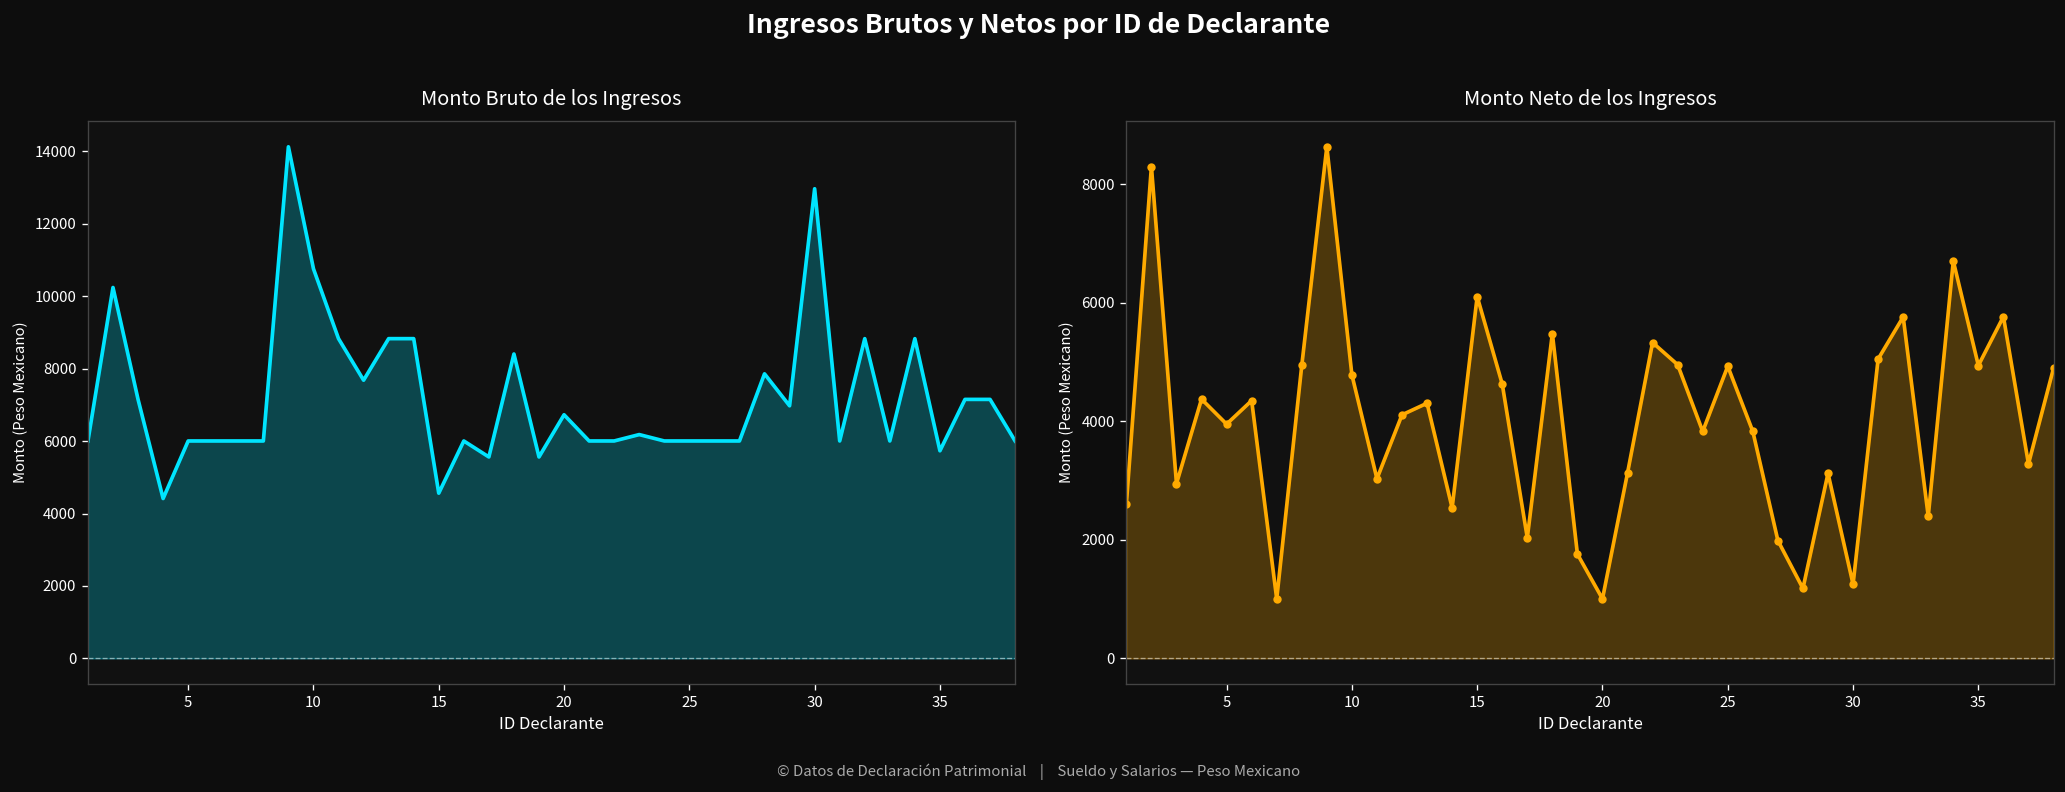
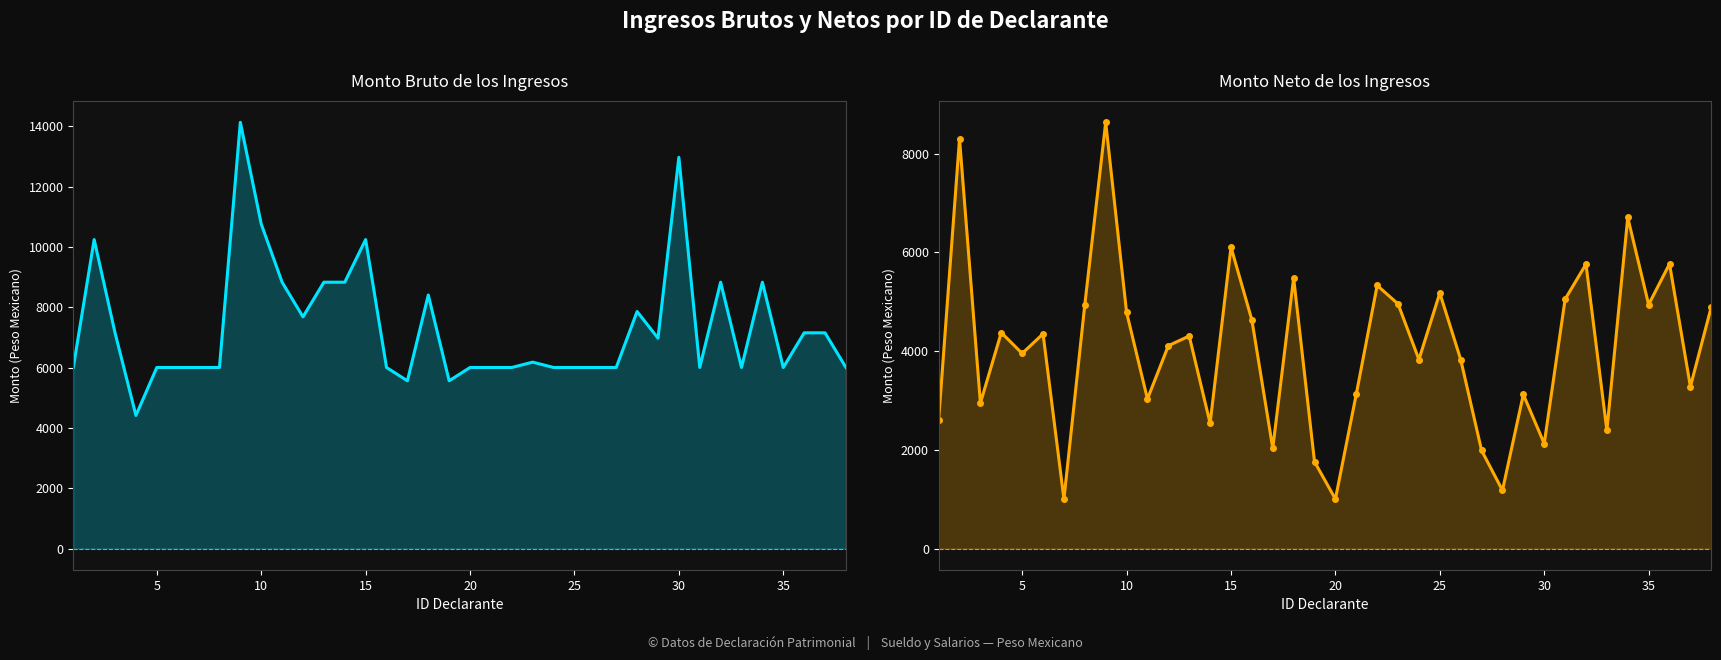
Monto Bruto de los Ingresos, 15: 4600 -> 10200
Monto Bruto de los Ingresos, 20: 6700 -> 6000
Monto Bruto de los Ingresos, 35: 5700 -> 6000
Monto Neto de los Ingresos, 25: 4900 -> 5200
Monto Neto de los Ingresos, 30: 1300 -> 2100
